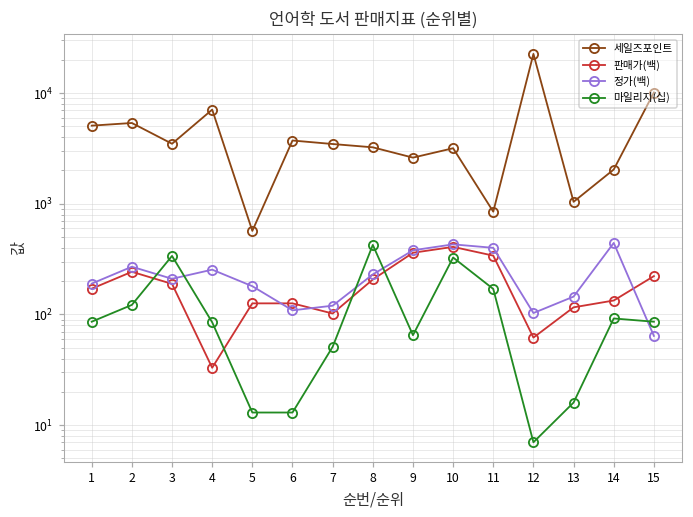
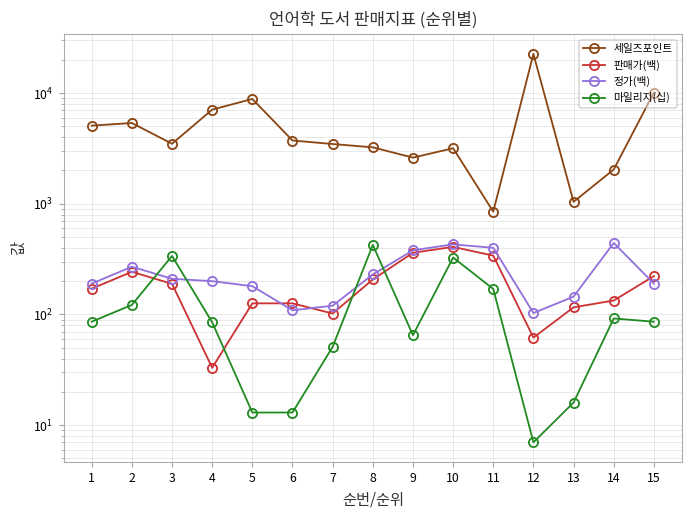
정가(백), 4: 250 -> 200
세일즈포인트, 5: 600 -> 9000
정가(백), 15: 60 -> 190
